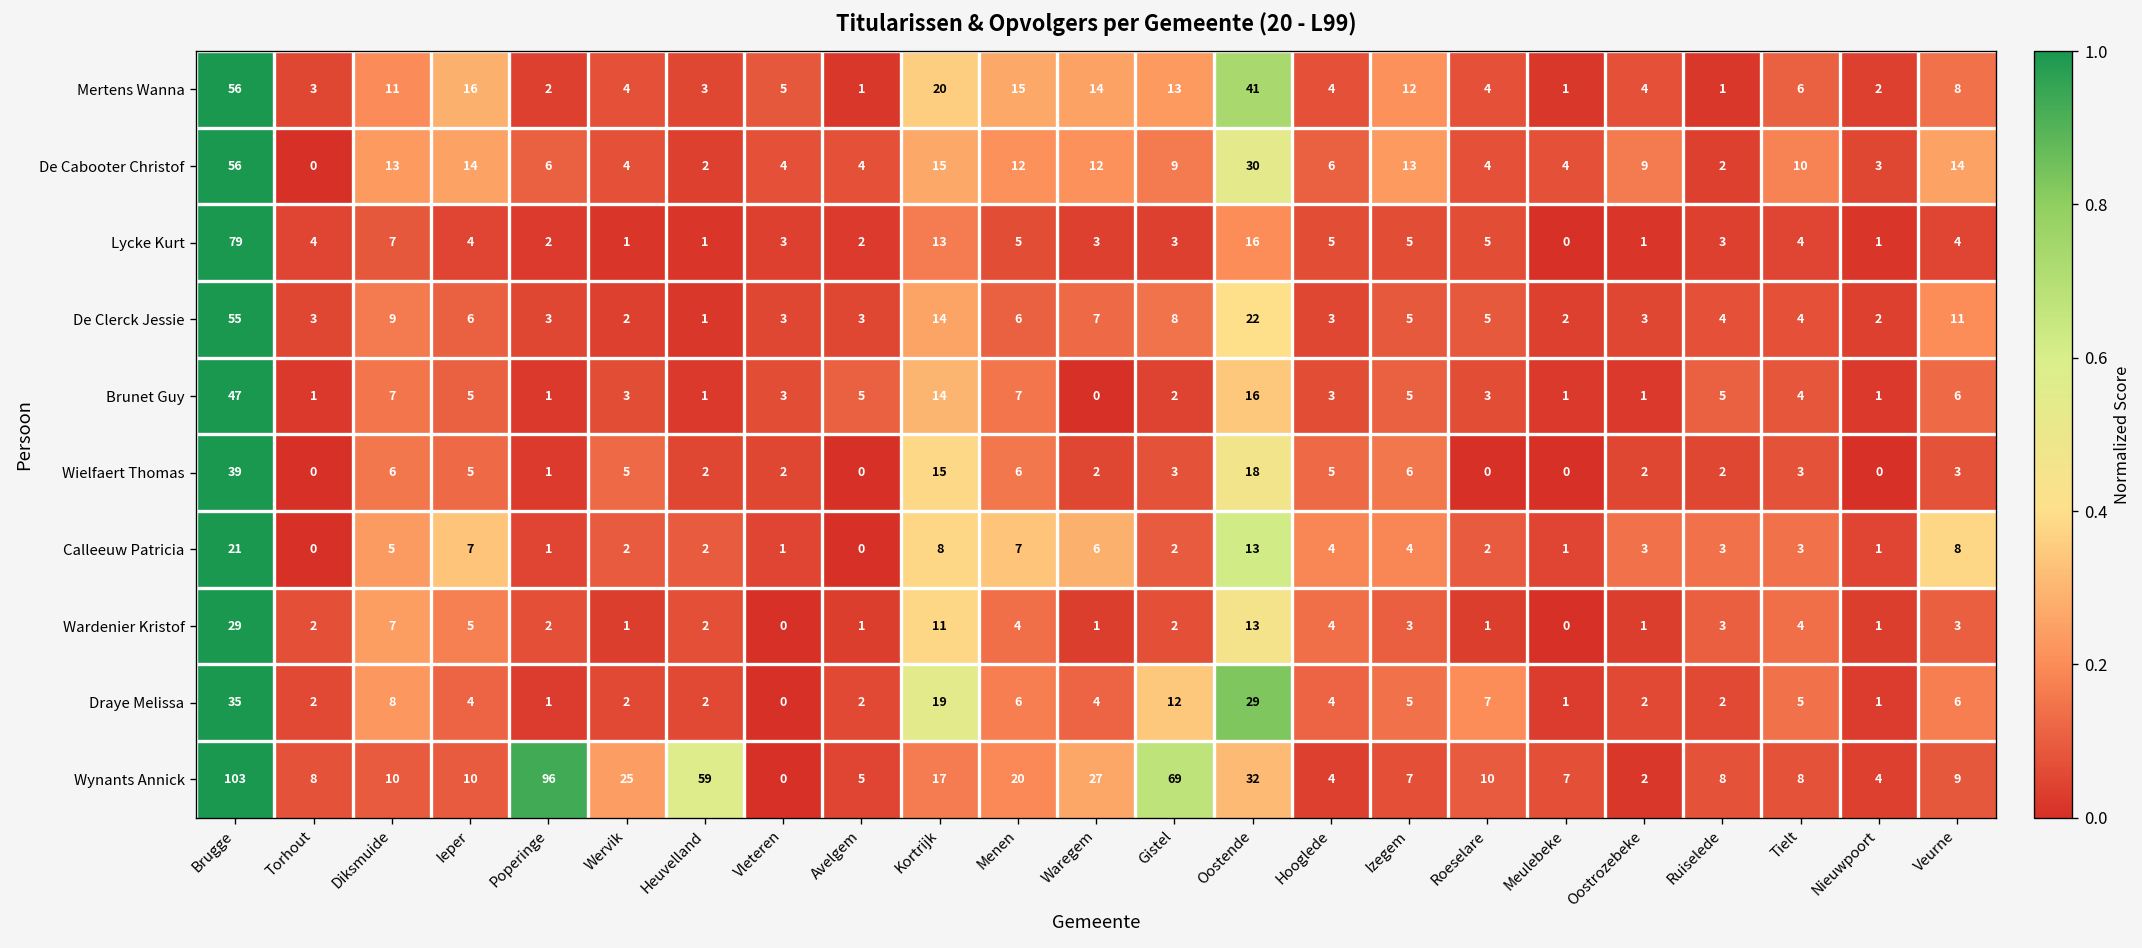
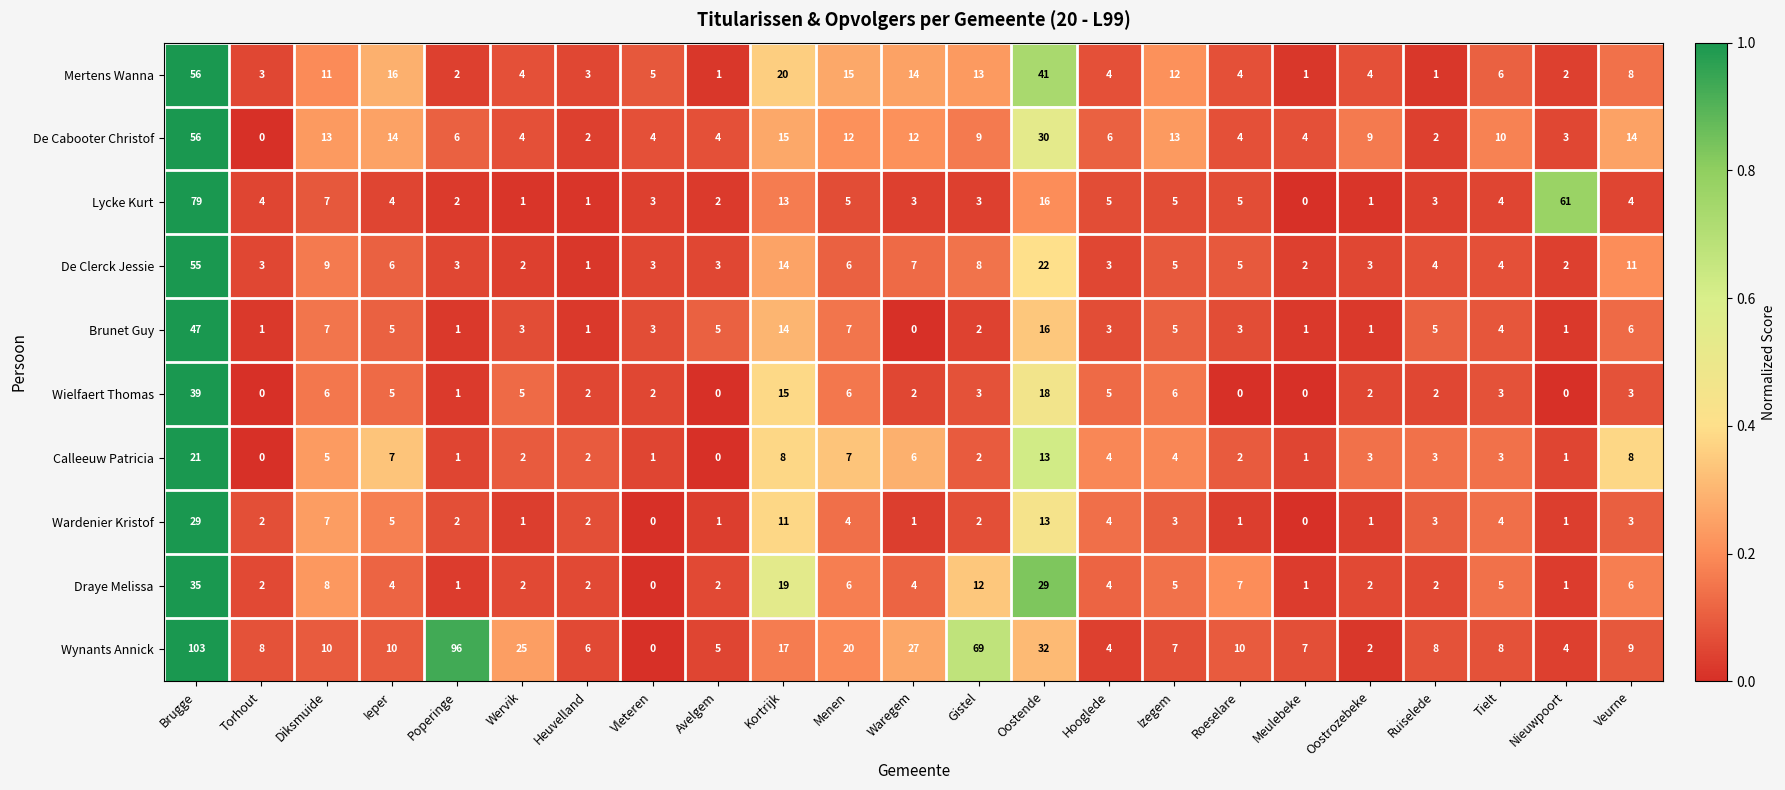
Lycke Kurt, Nieuwpoort: 1 -> 61
Wynants Annick, Heuvelland: 59 -> 6
